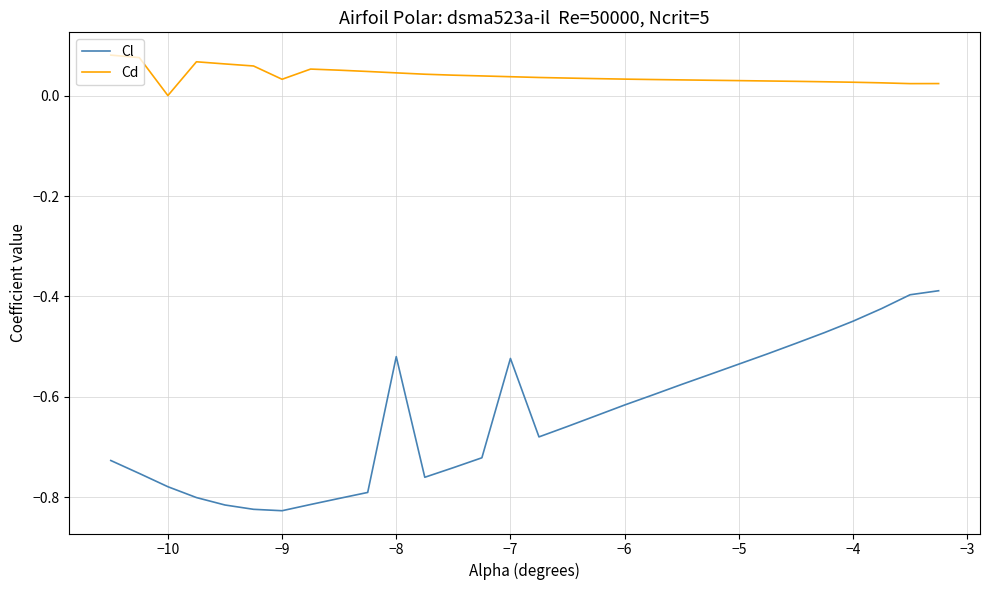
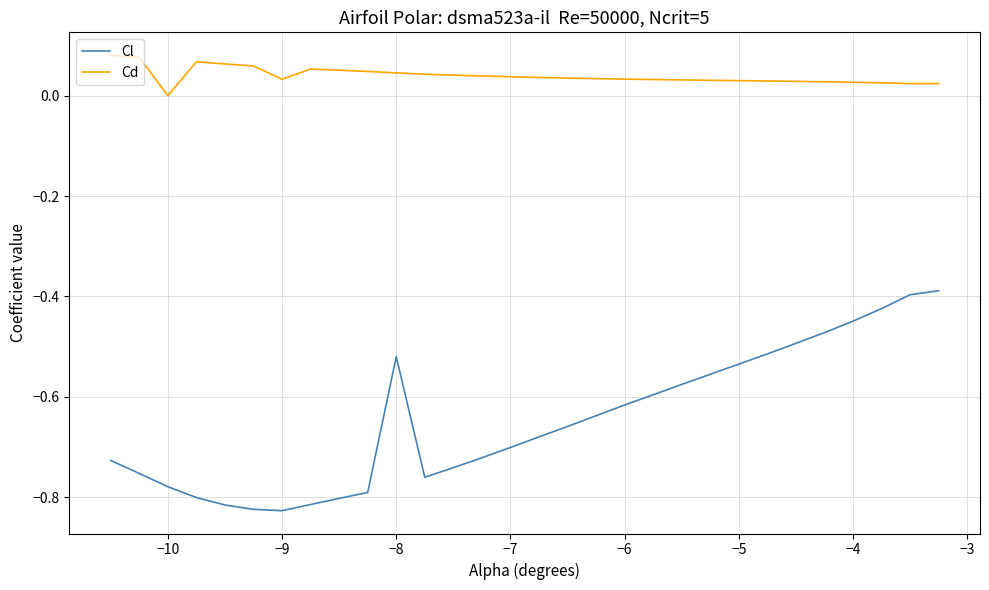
Cl, −7: -0.52 -> -0.70
